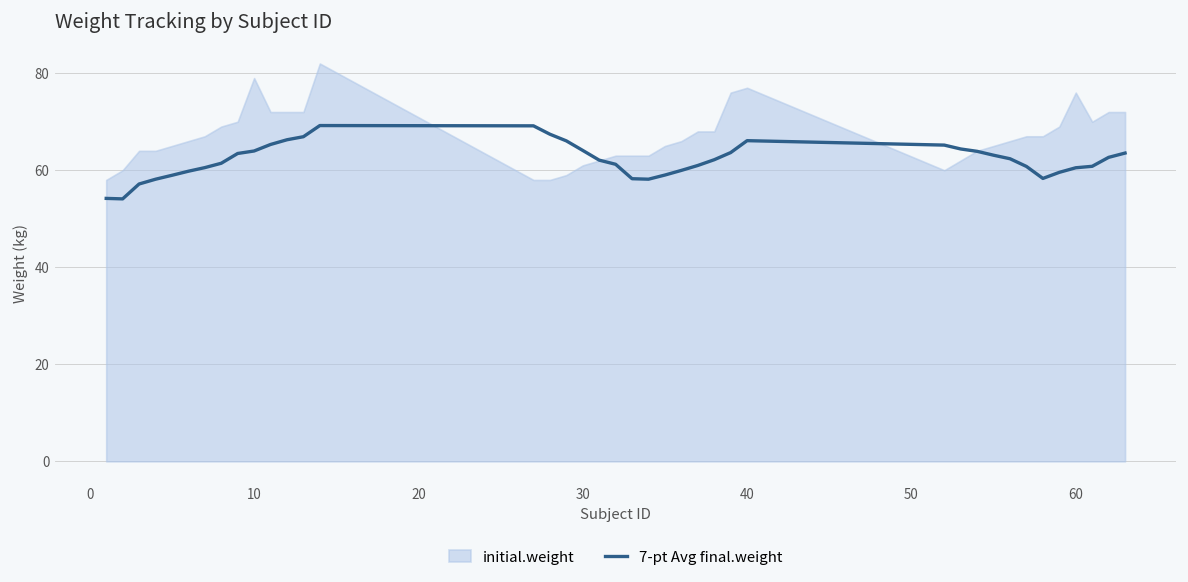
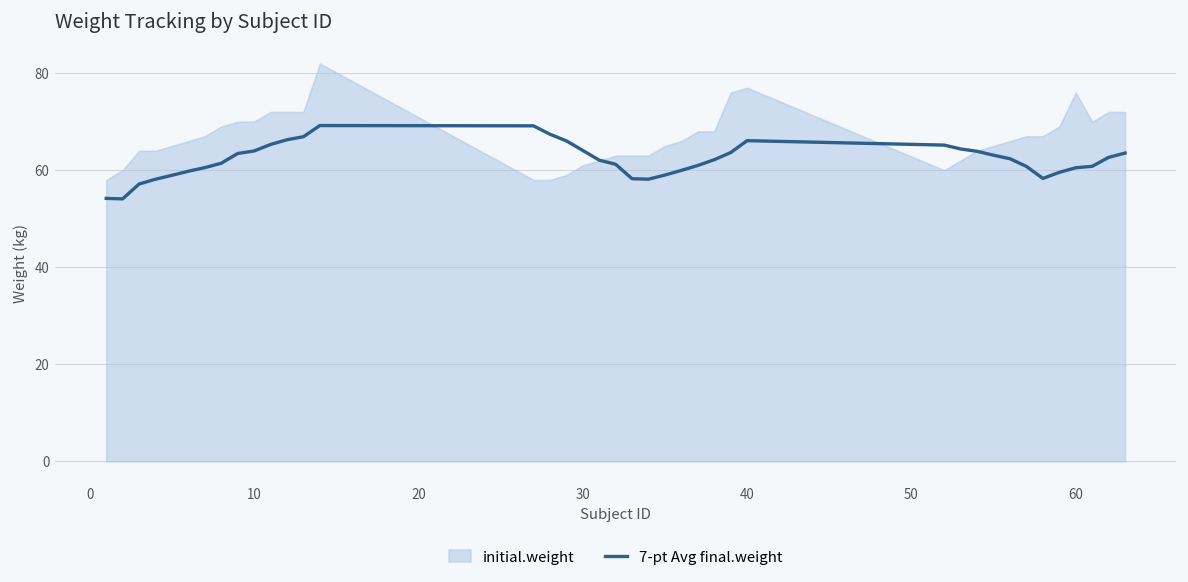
initial.weight, 10: 79 -> 70
